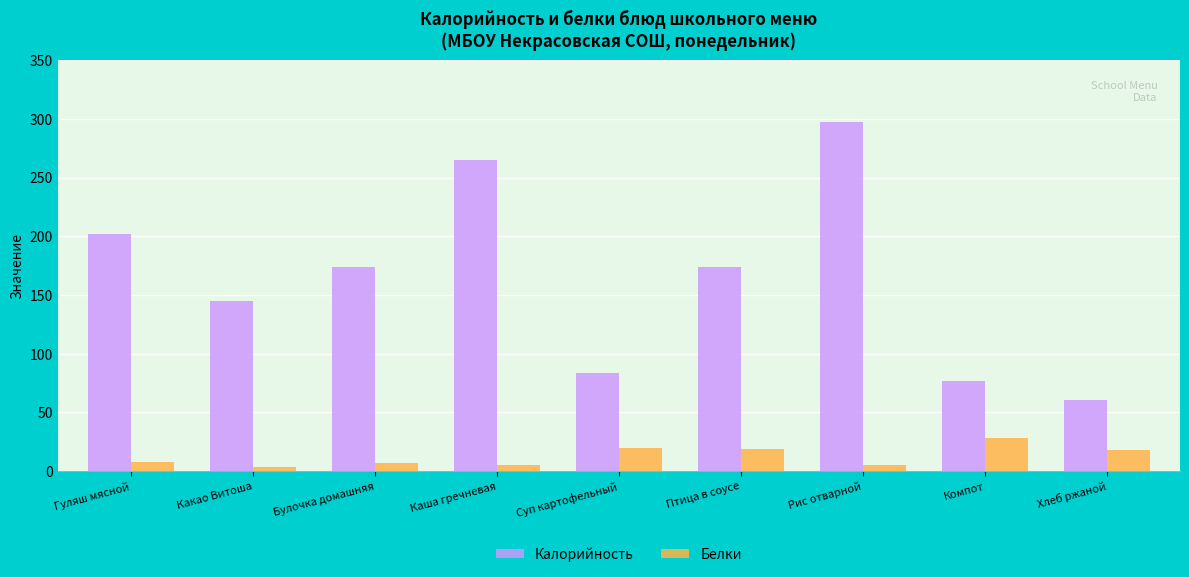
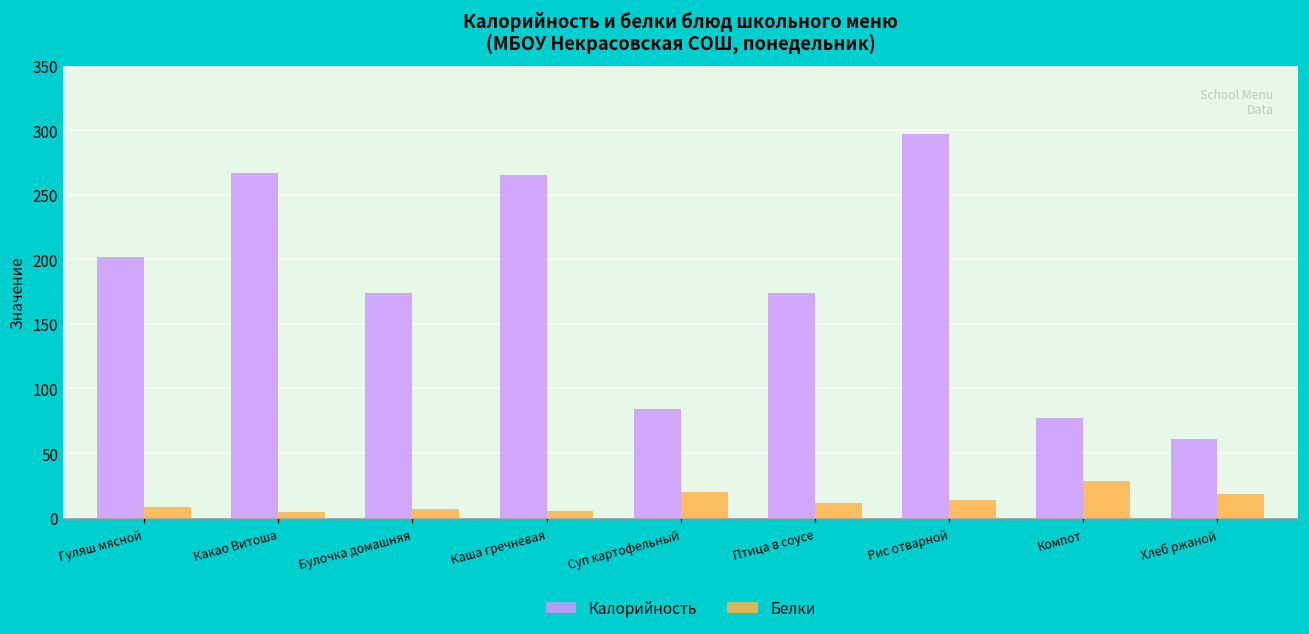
Калорийность, Какао Витоша: 145 -> 267
Белки, Птица в соусе: 19 -> 11
Белки, Рис отварной: 5 -> 14
